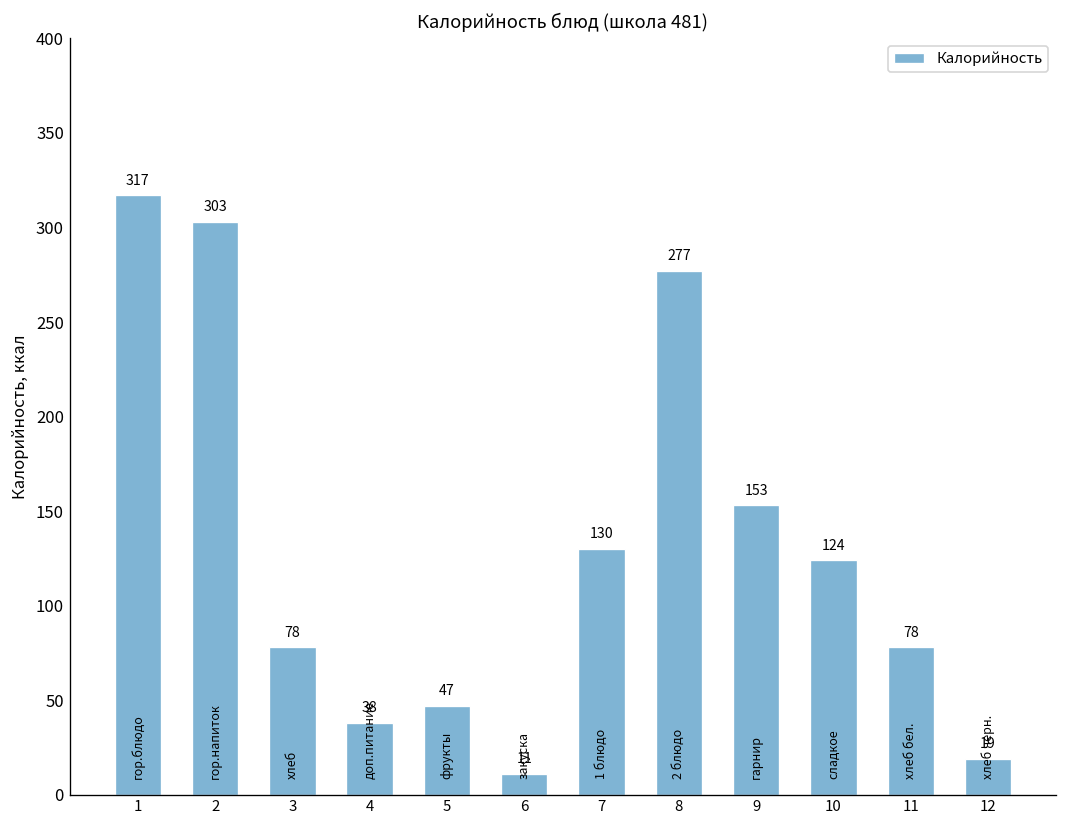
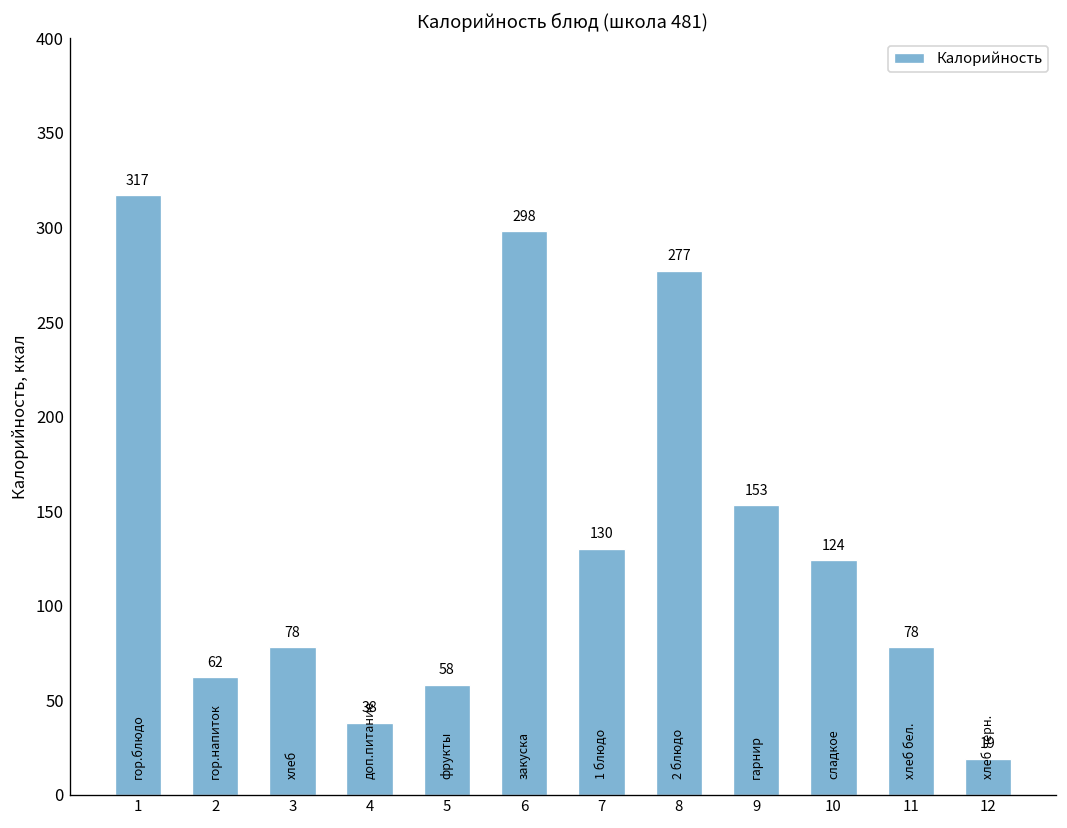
2: 303 -> 62
5: 47 -> 58
6: 11 -> 298
